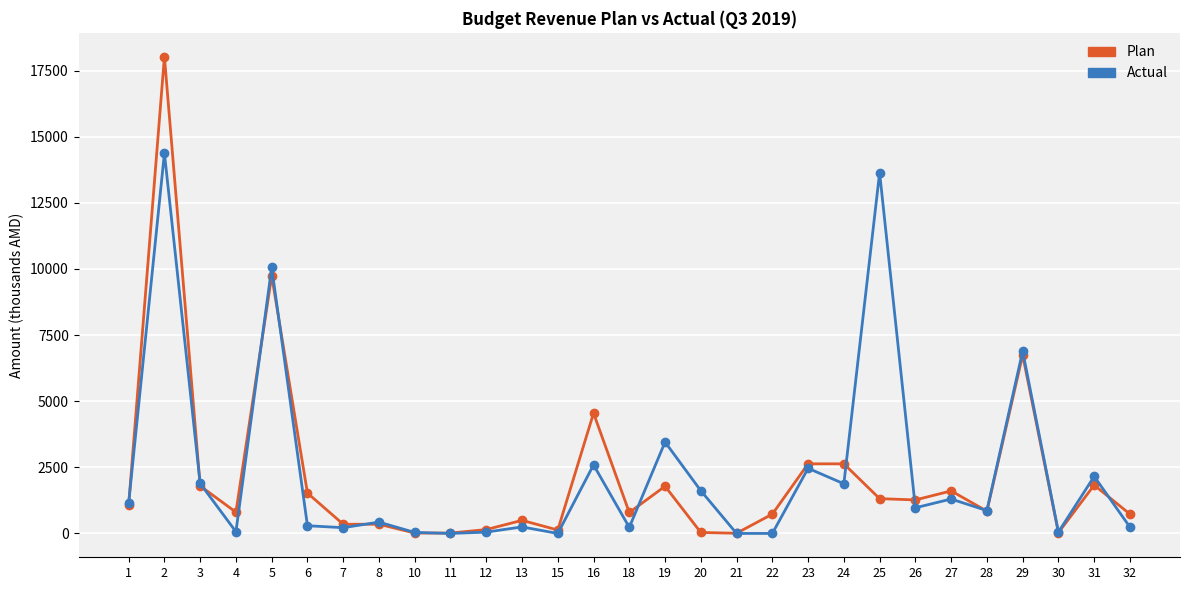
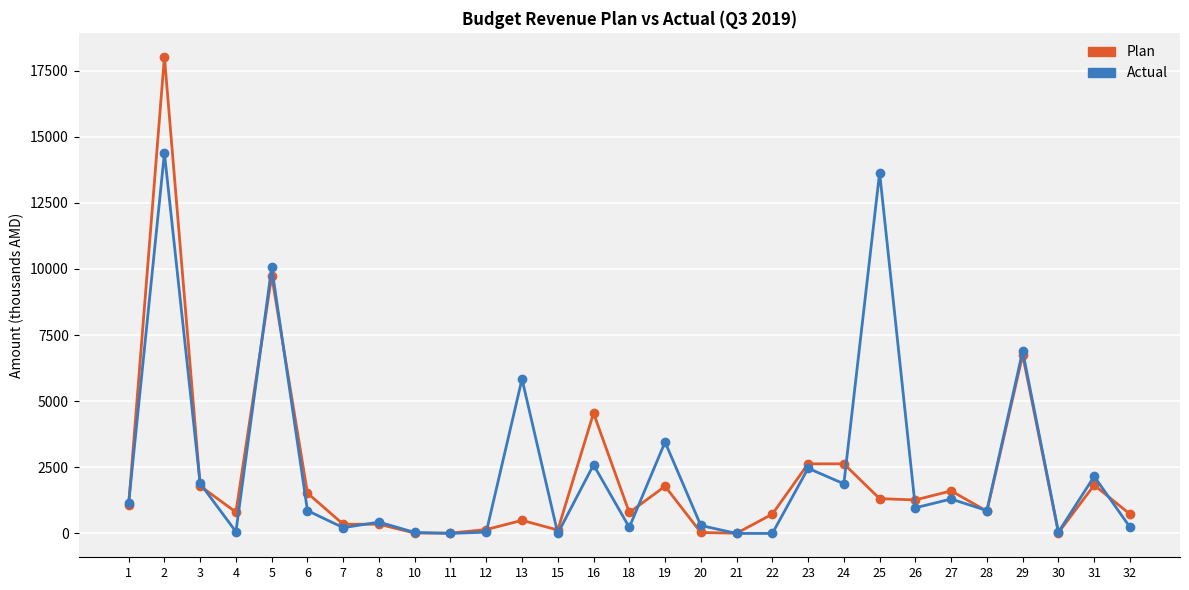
Actual, 6: 300 -> 900
Actual, 13: 200 -> 5800
Actual, 20: 1600 -> 300
